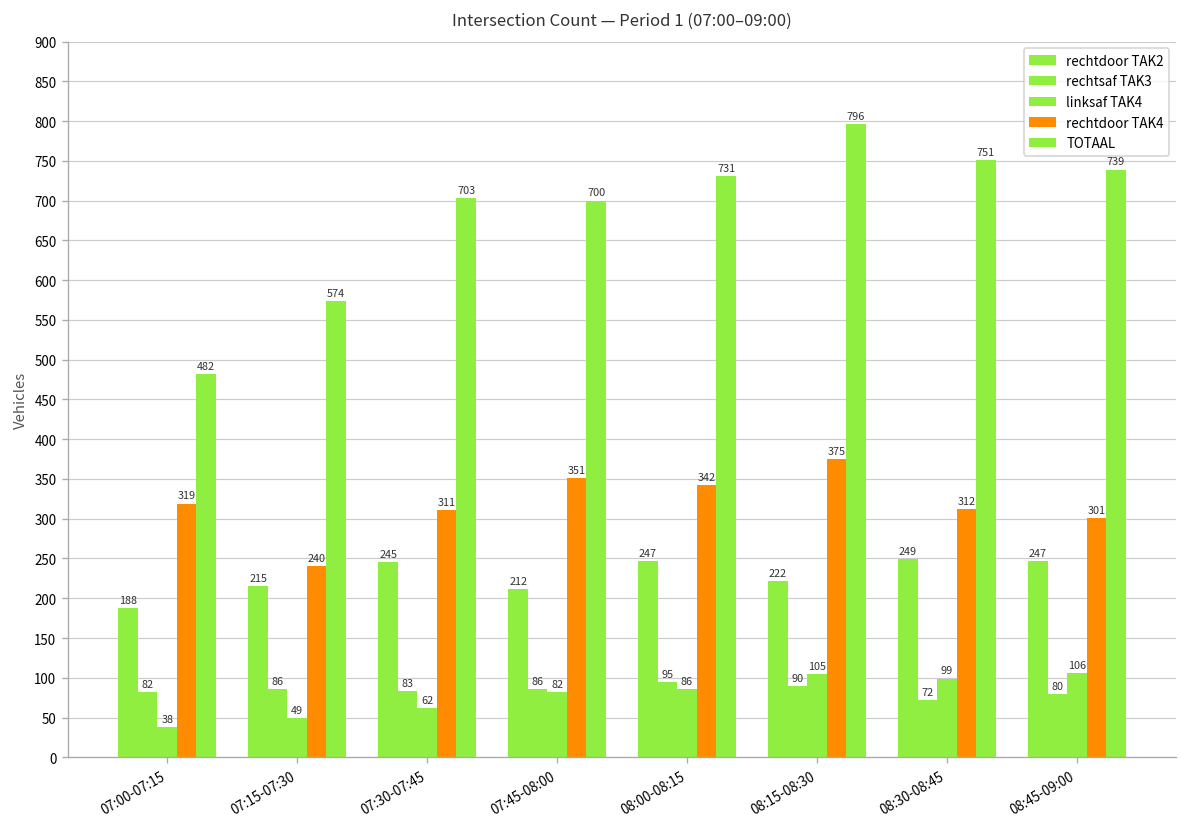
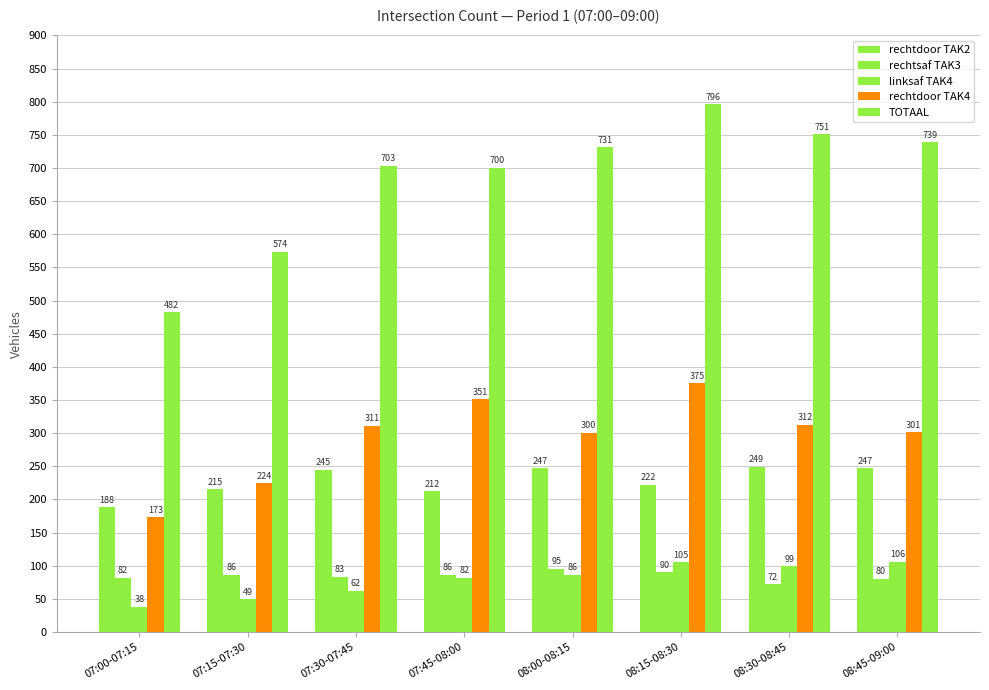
rechtdoor TAK4, 07:00-07:15: 319 -> 173
rechtdoor TAK4, 07:15-07:30: 240 -> 224
rechtdoor TAK4, 08:00-08:15: 342 -> 300
